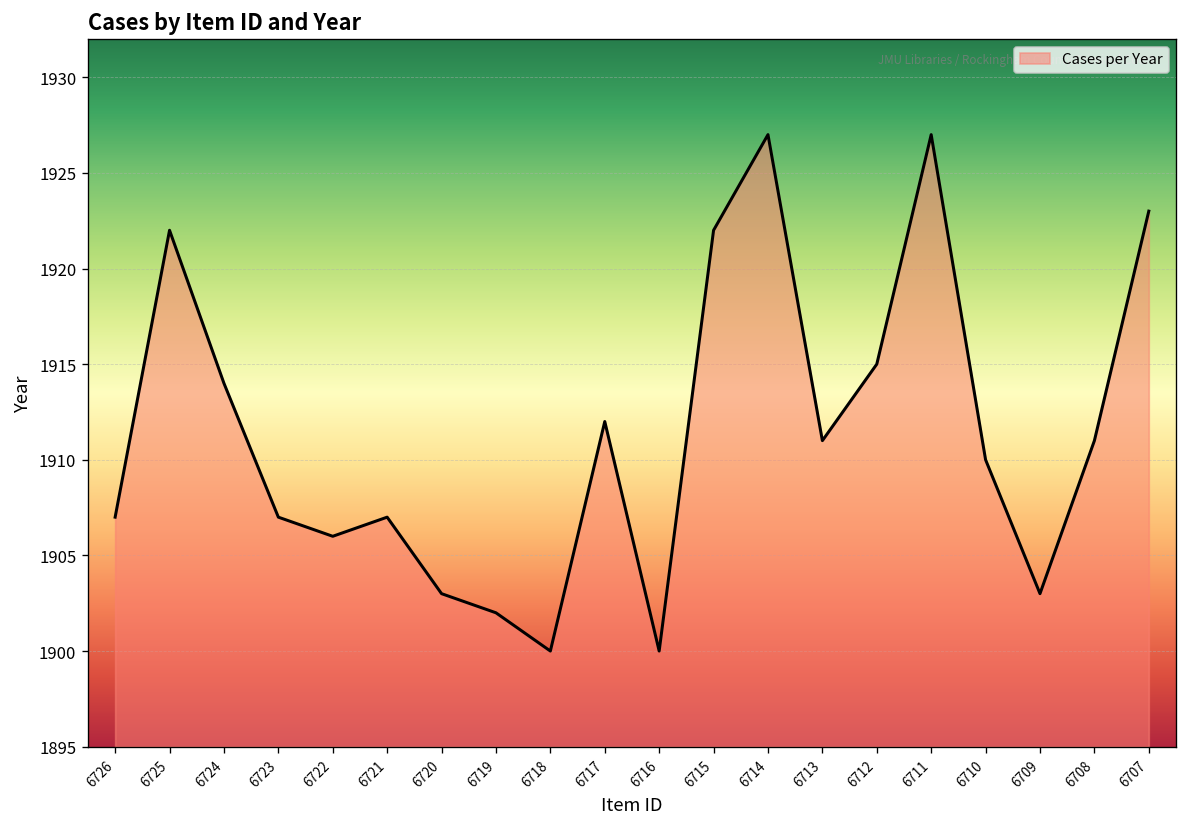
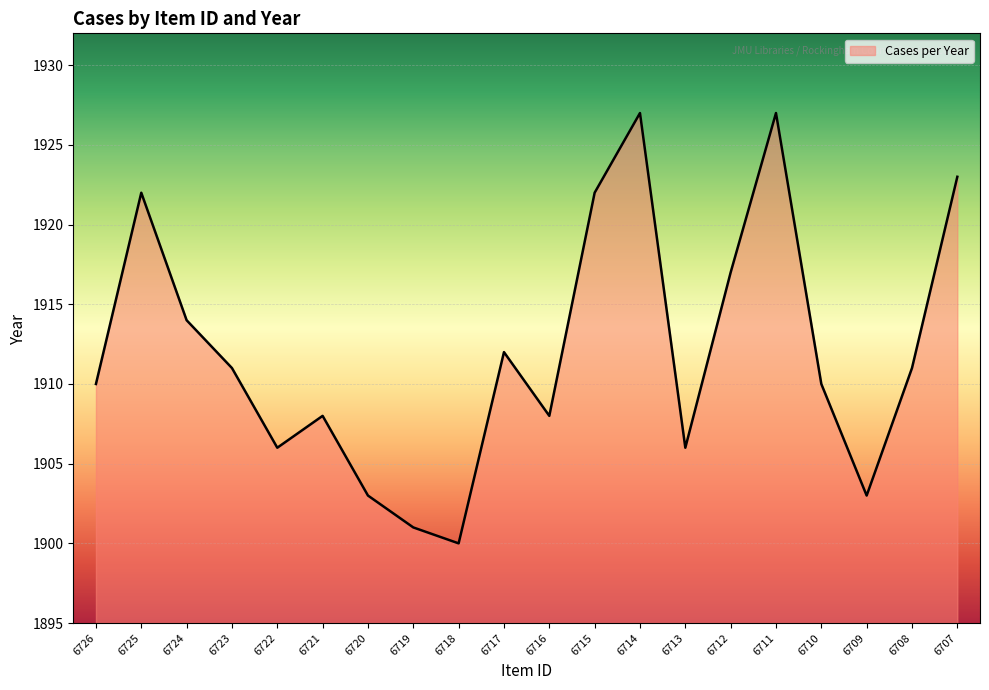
6726: 1907 -> 1910
6723: 1907 -> 1911
6721: 1907 -> 1908
6719: 1902 -> 1901
6716: 1900 -> 1908
6713: 1911 -> 1906
6712: 1915 -> 1917
